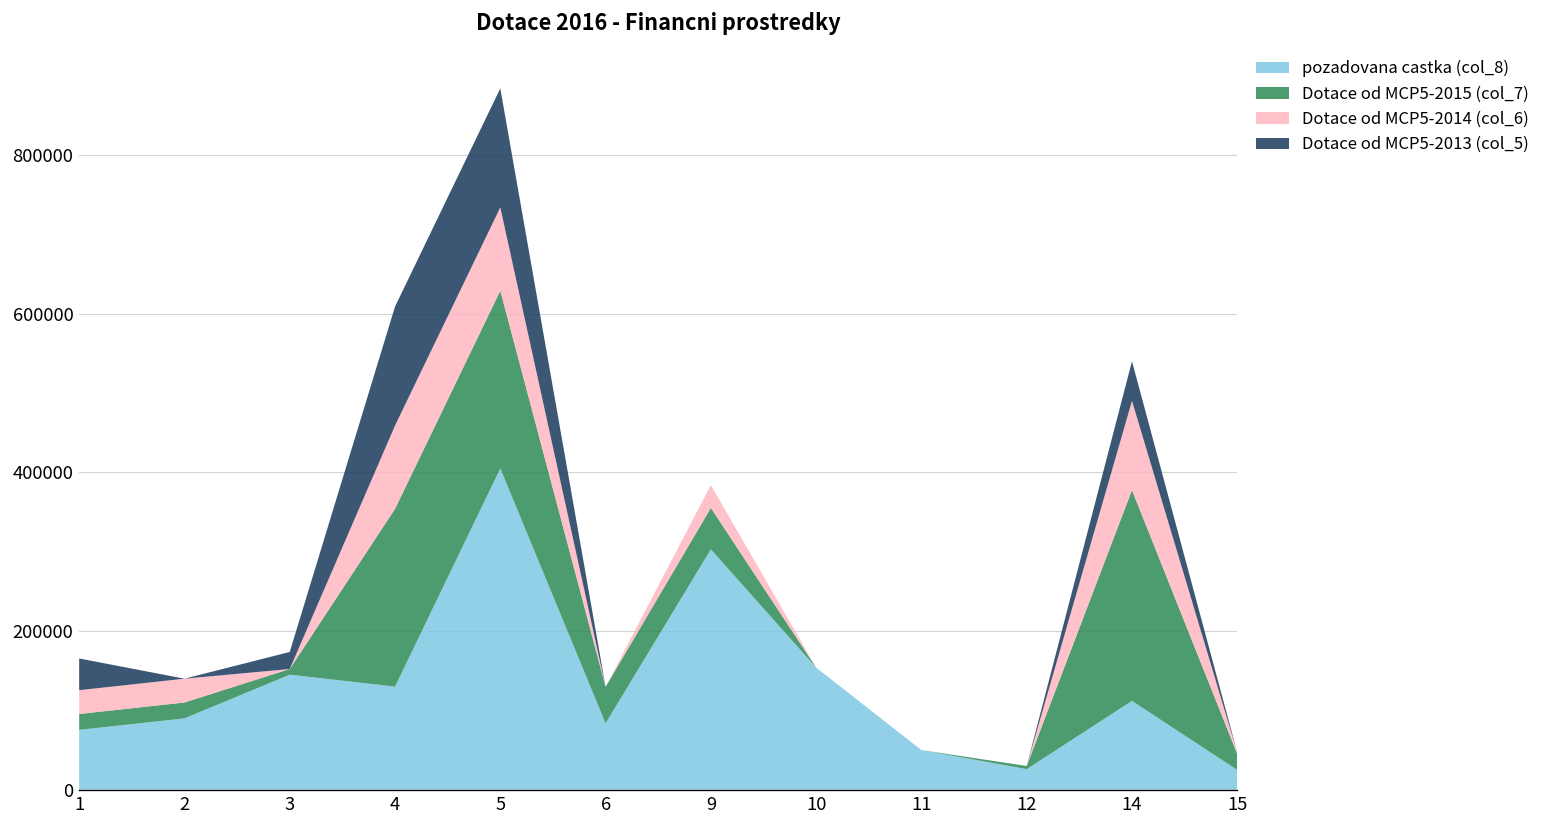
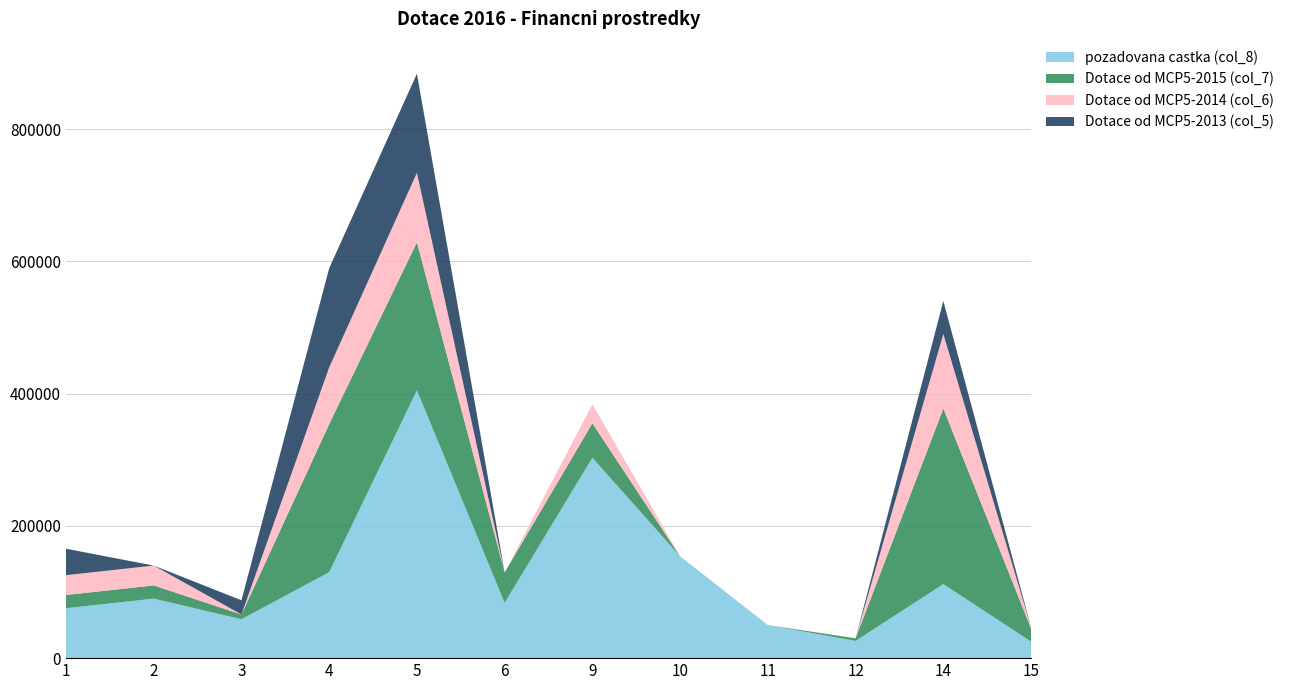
pozadovana castka (col_8), 3: 150000 -> 60000
Dotace od MCP5-2014 (col_6), 4: 110000 -> 90000
